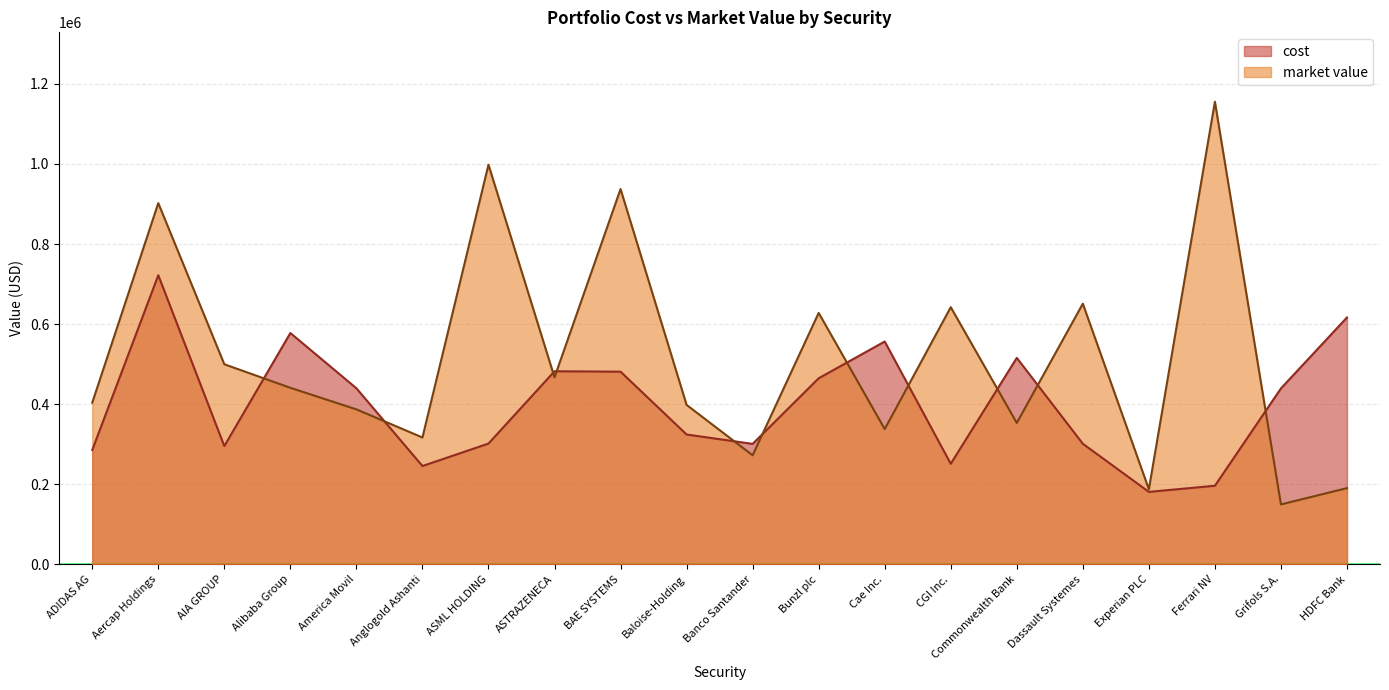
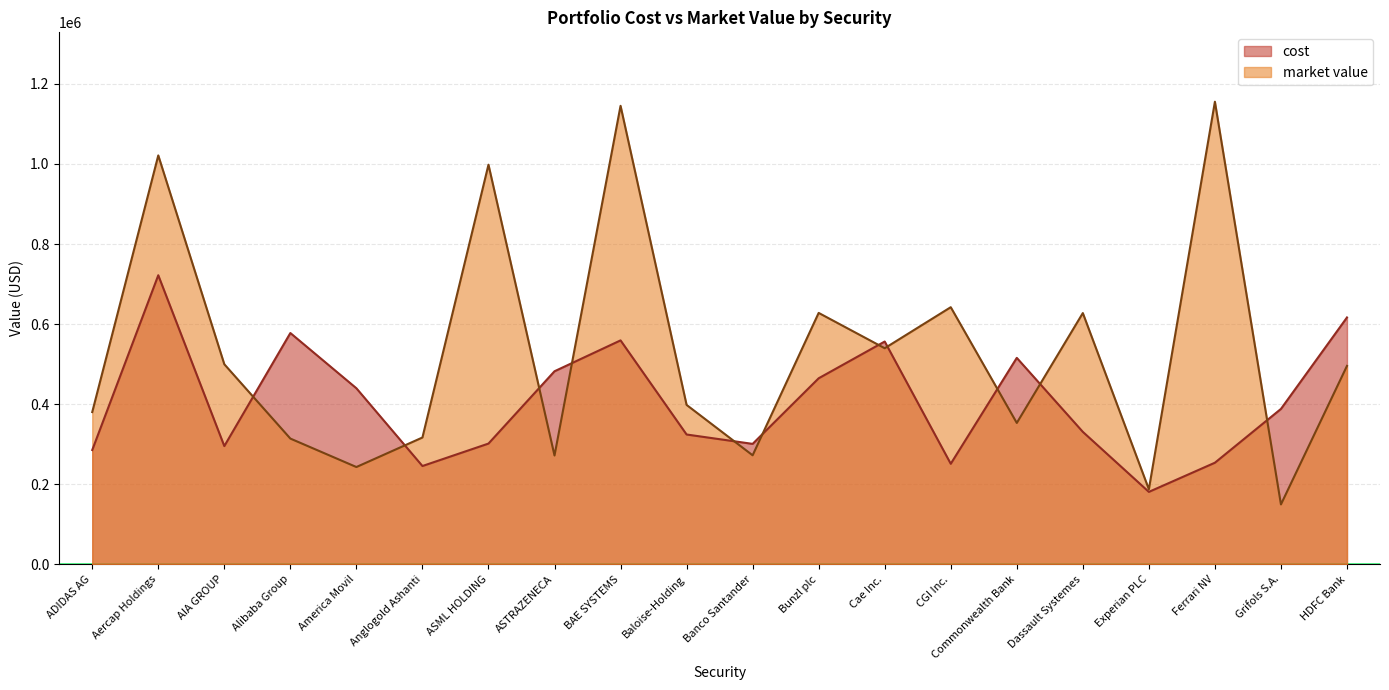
market value, ADIDAS AG: 400000 -> 380000
market value, Aercap Holdings: 900000 -> 1020000
market value, Alibaba Group: 440000 -> 310000
market value, America Movil: 390000 -> 240000
market value, ASTRAZENECA: 470000 -> 270000
cost, BAE SYSTEMS: 480000 -> 560000
market value, BAE SYSTEMS: 940000 -> 1150000
market value, Cae Inc.: 340000 -> 540000
cost, Dassault Systemes: 300000 -> 330000
market value, Dassault Systemes: 650000 -> 630000
cost, Ferrari NV: 200000 -> 250000
cost, Grifols S.A.: 440000 -> 390000
market value, HDFC Bank: 190000 -> 500000
